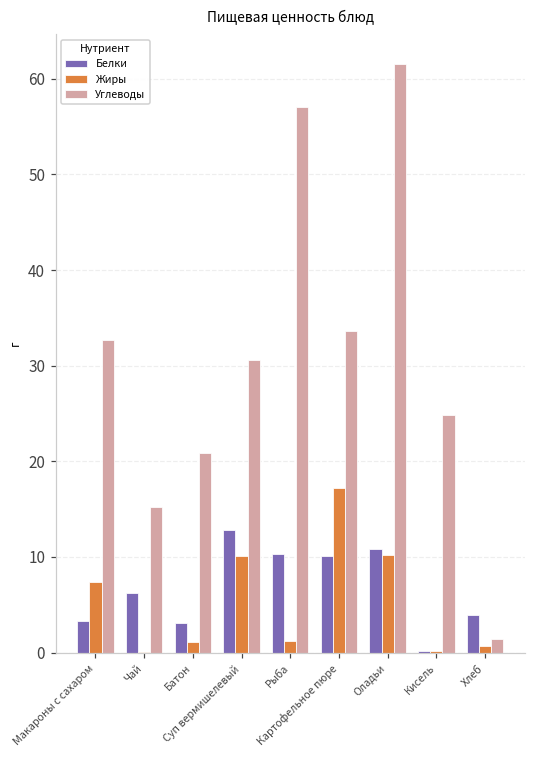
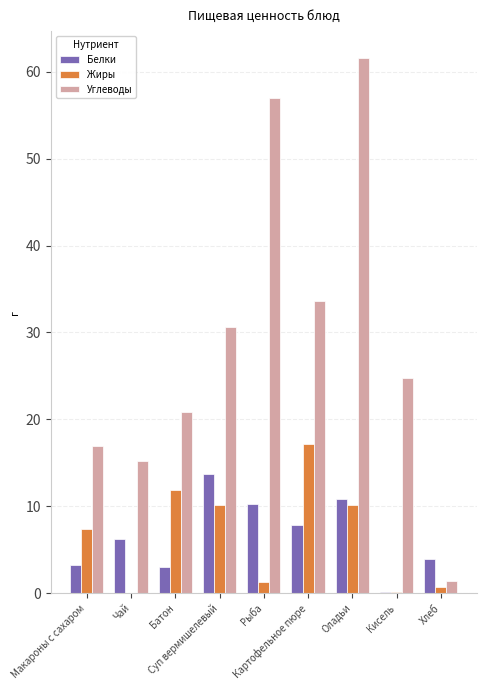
Углеводы, Макароны с сахаром: 33 -> 17
Жиры, Батон: 1 -> 12
Белки, Суп вермишелевый: 13 -> 14
Белки, Картофельное пюре: 10 -> 8
